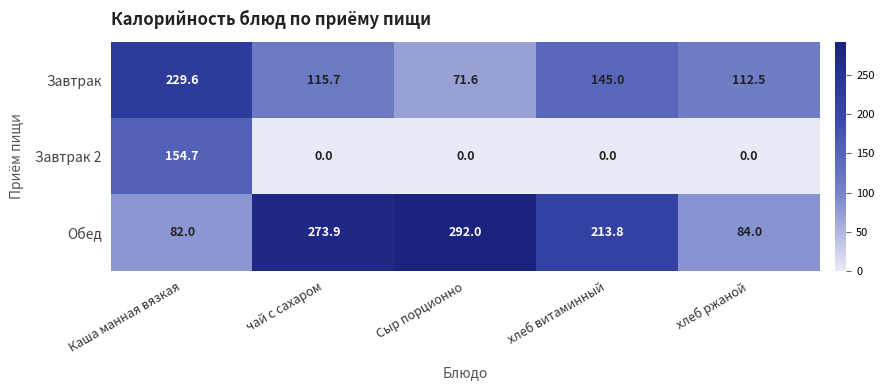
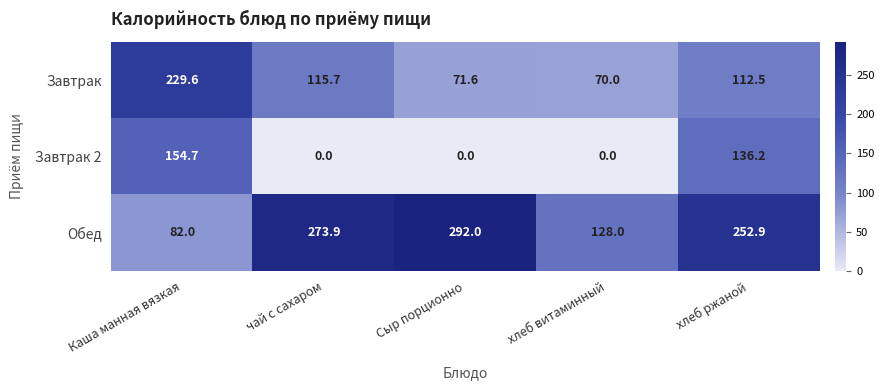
Завтрак, хлеб витаминный: 145.0 -> 70.0
Завтрак 2, хлеб ржаной: 0.0 -> 136.2
Обед, хлеб витаминный: 213.8 -> 128.0
Обед, хлеб ржаной: 84.0 -> 252.9
